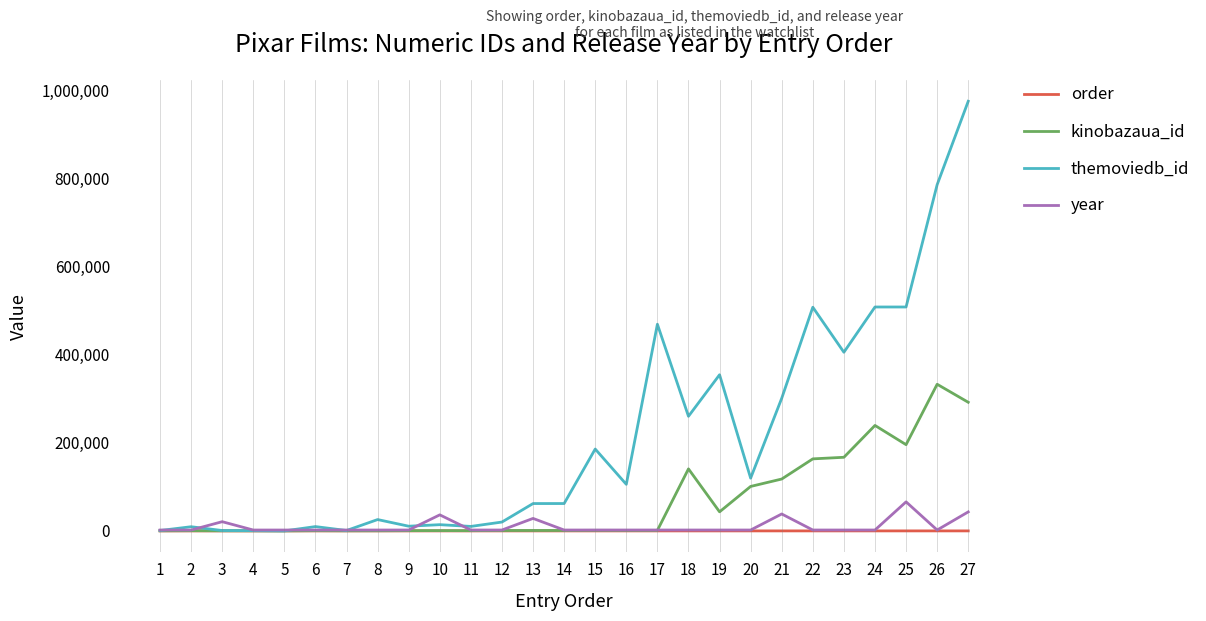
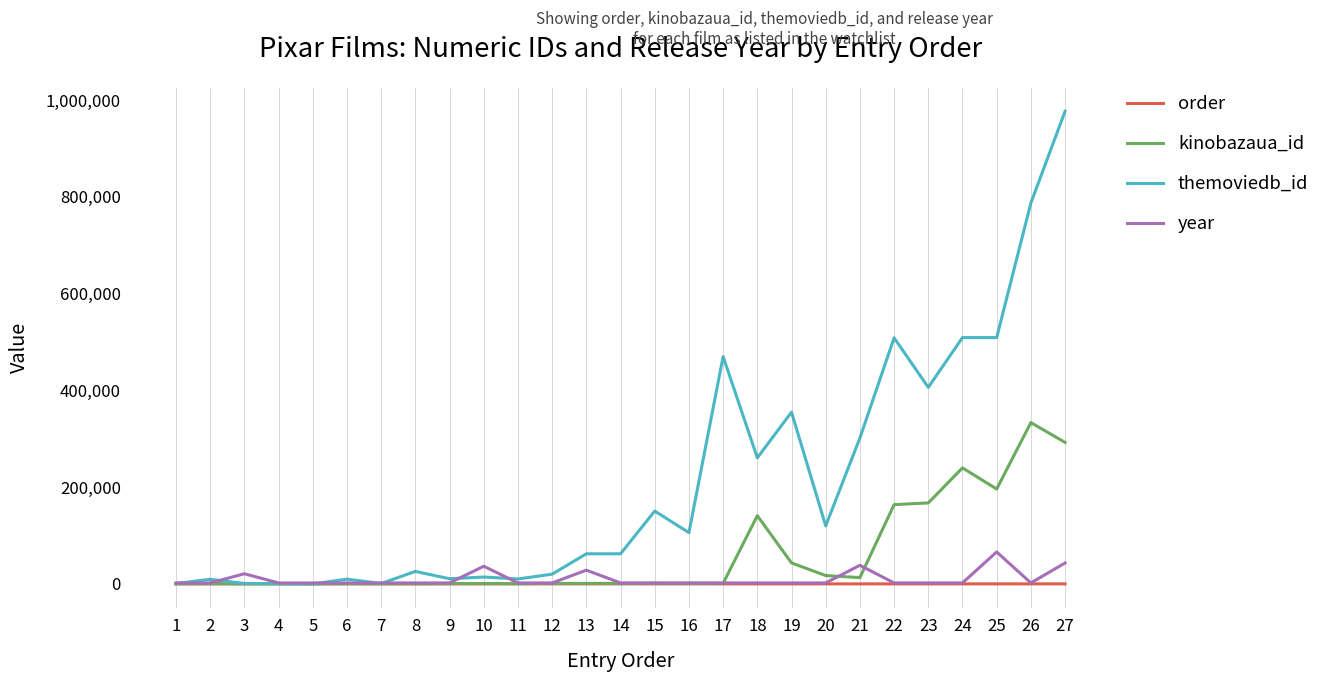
themoviedb_id, 15: 190,000 -> 150,000
kinobazaua_id, 20: 100,000 -> 20,000
kinobazaua_id, 21: 120,000 -> 10,000
